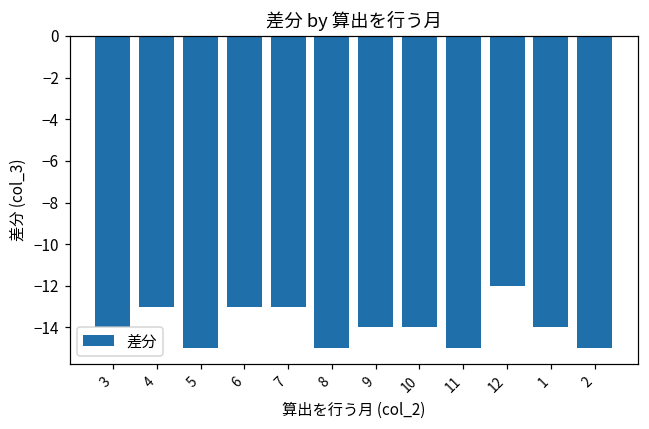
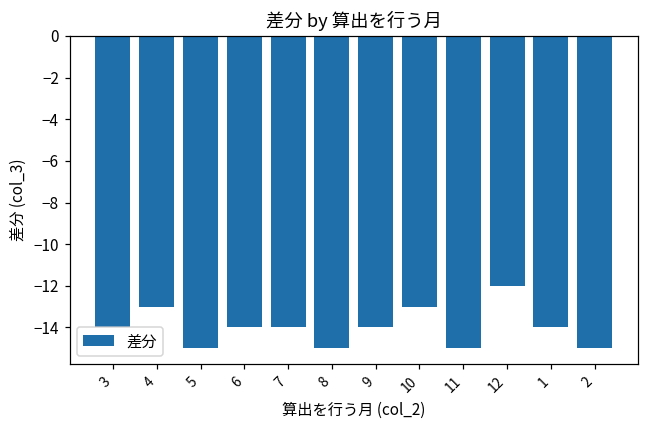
6: -13 -> -14
7: -13 -> -14
10: -14 -> -13
